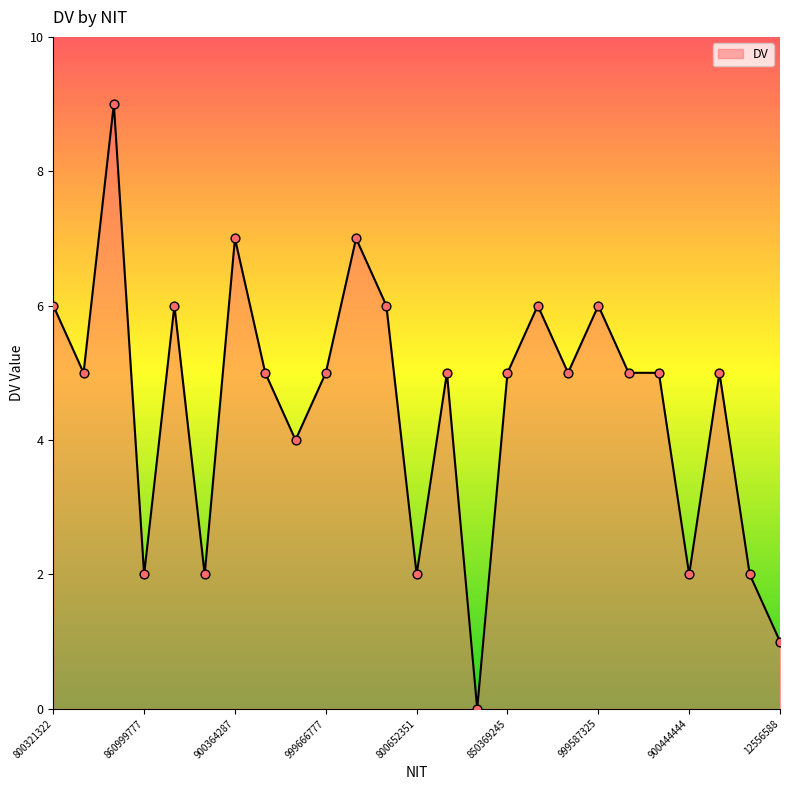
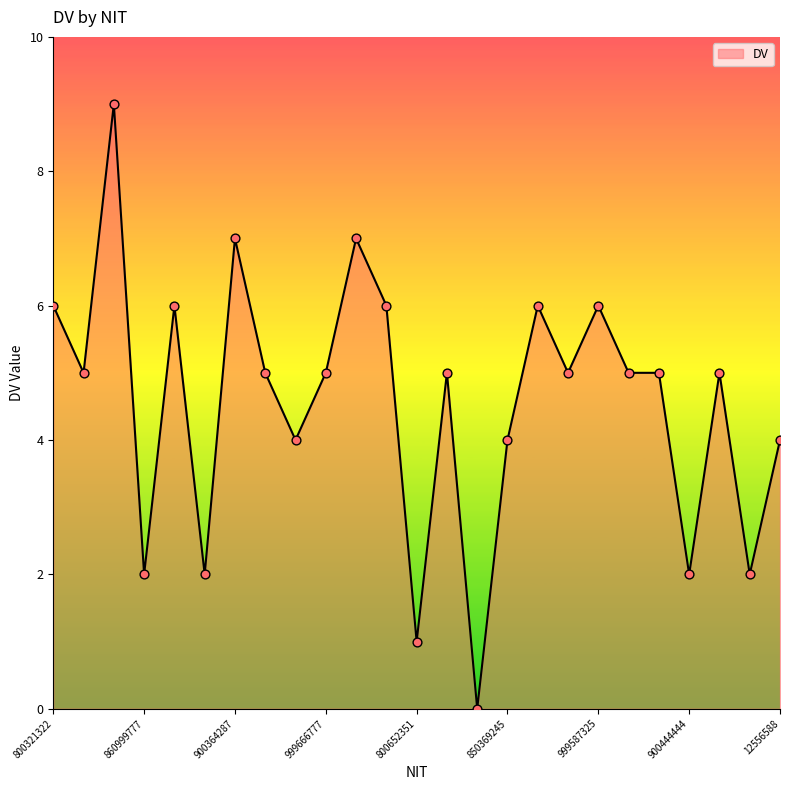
800652351: 2 -> 1
850369245: 5 -> 4
12556588: 1 -> 4
